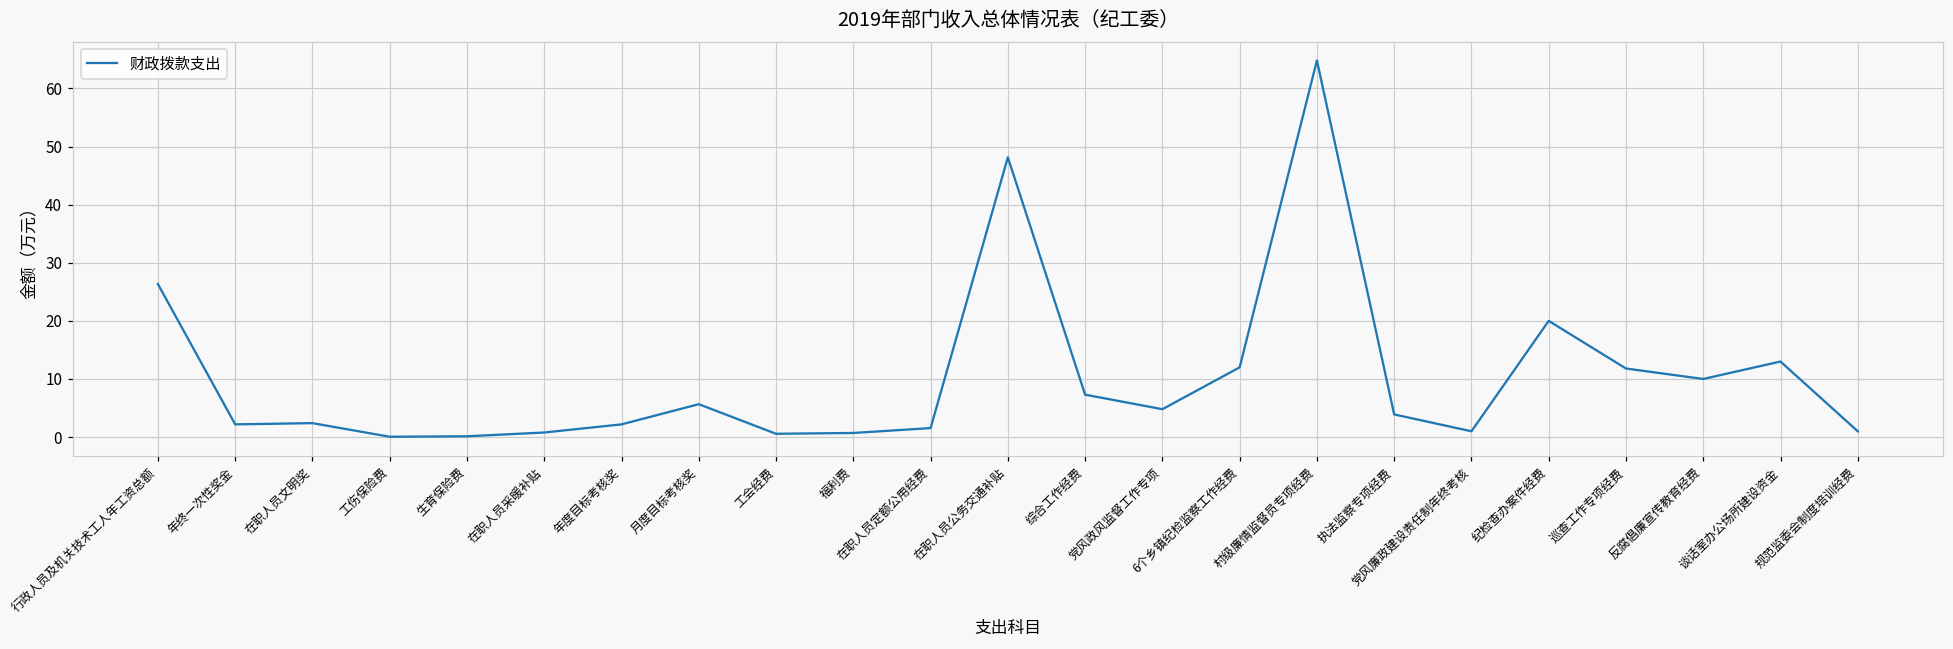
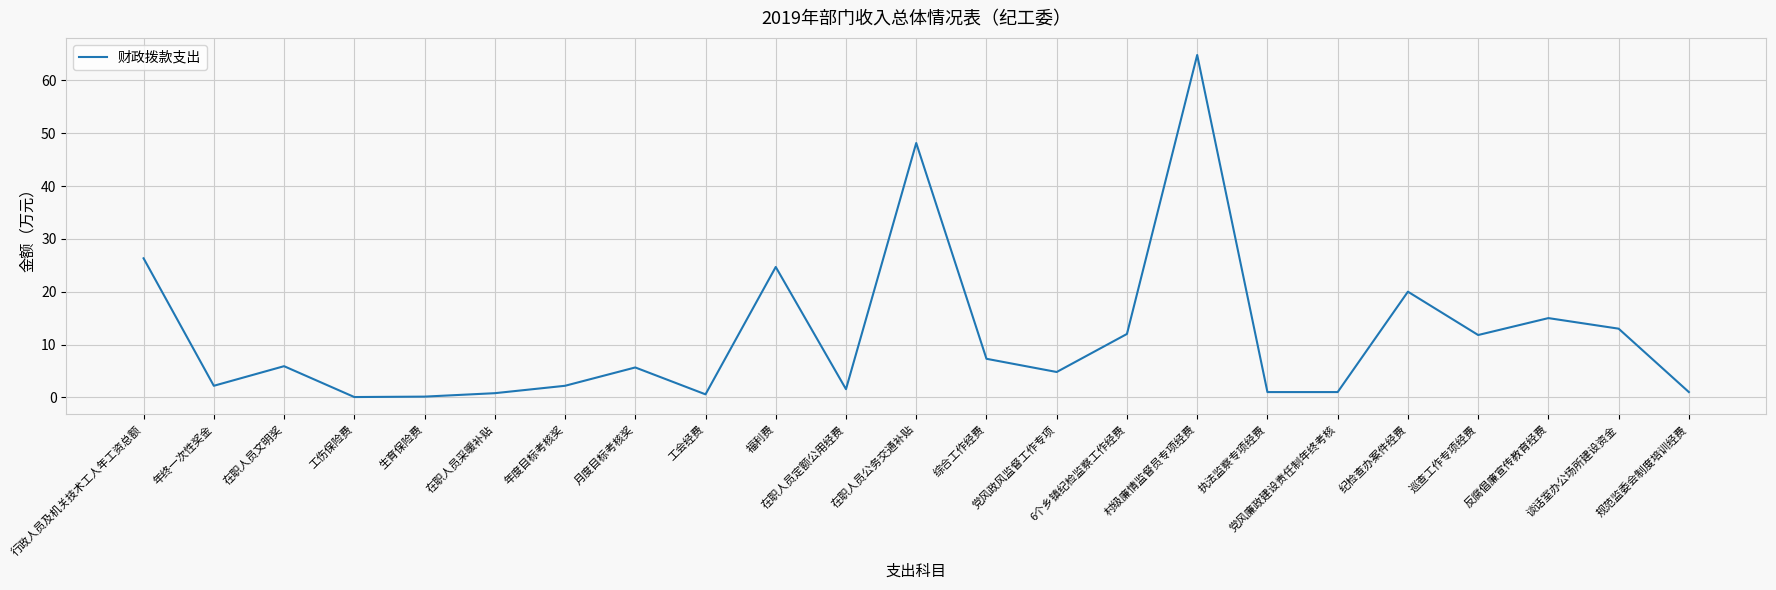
在职人员文明奖: 2 -> 6
福利费: 1 -> 25
执法监察专项经费: 4 -> 1
反腐倡廉宣传教育经费: 10 -> 15
